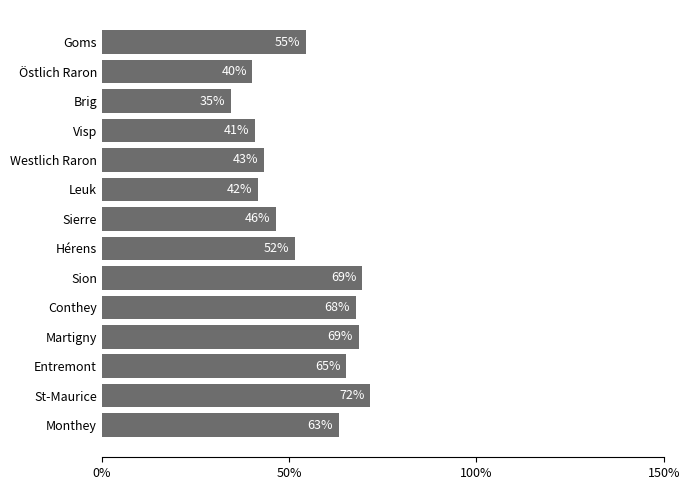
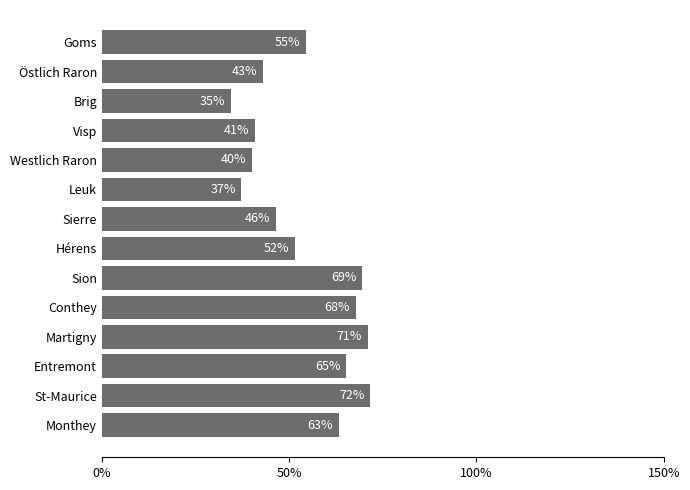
Östlich Raron: 40% -> 43%
Westlich Raron: 43% -> 40%
Leuk: 42% -> 37%
Martigny: 69% -> 71%
